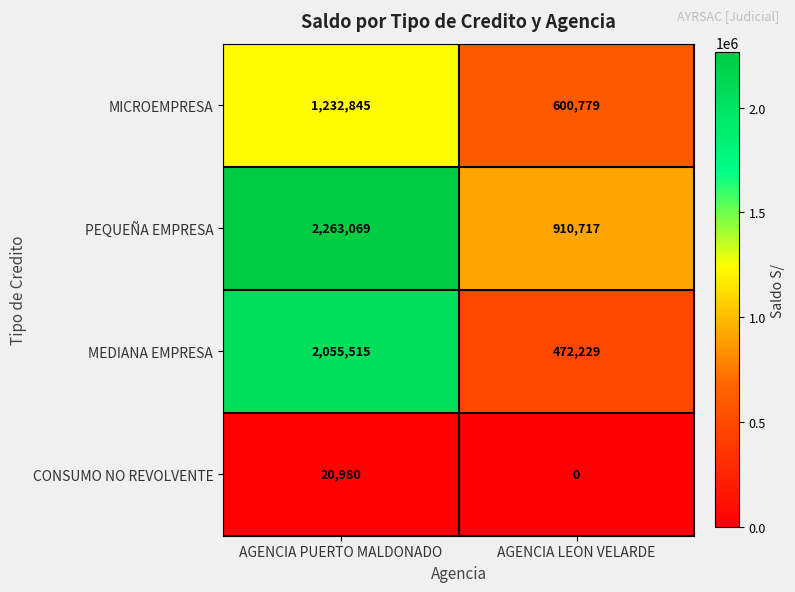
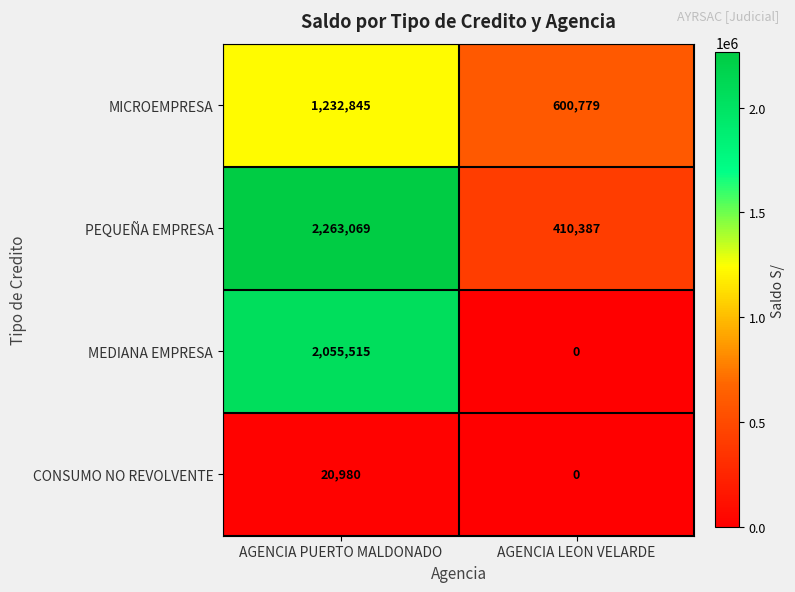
PEQUEÑA EMPRESA, AGENCIA LEON VELARDE: 910,717 -> 410,387
MEDIANA EMPRESA, AGENCIA LEON VELARDE: 472,229 -> 0
